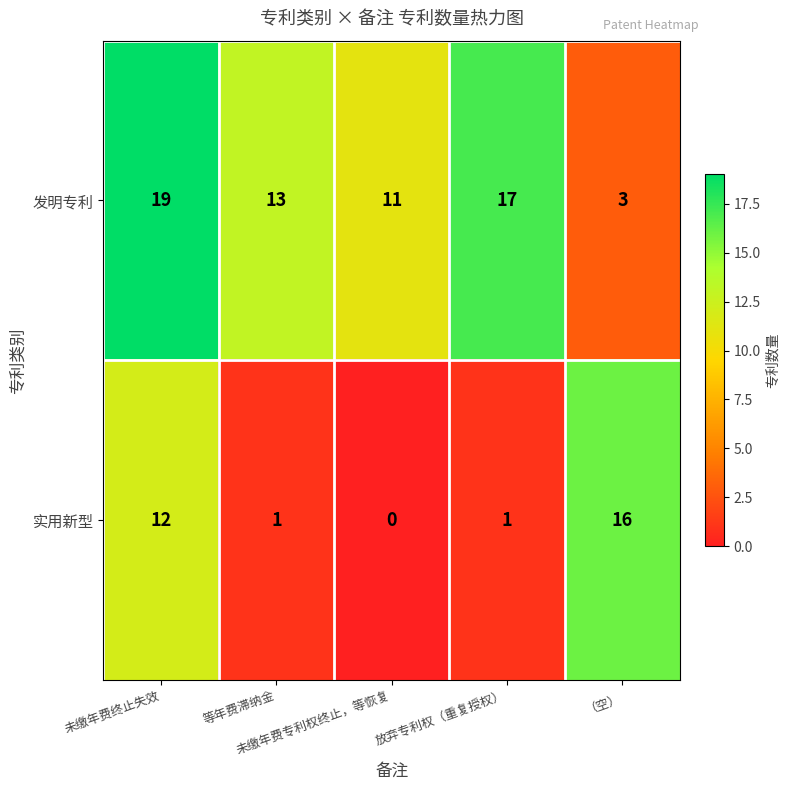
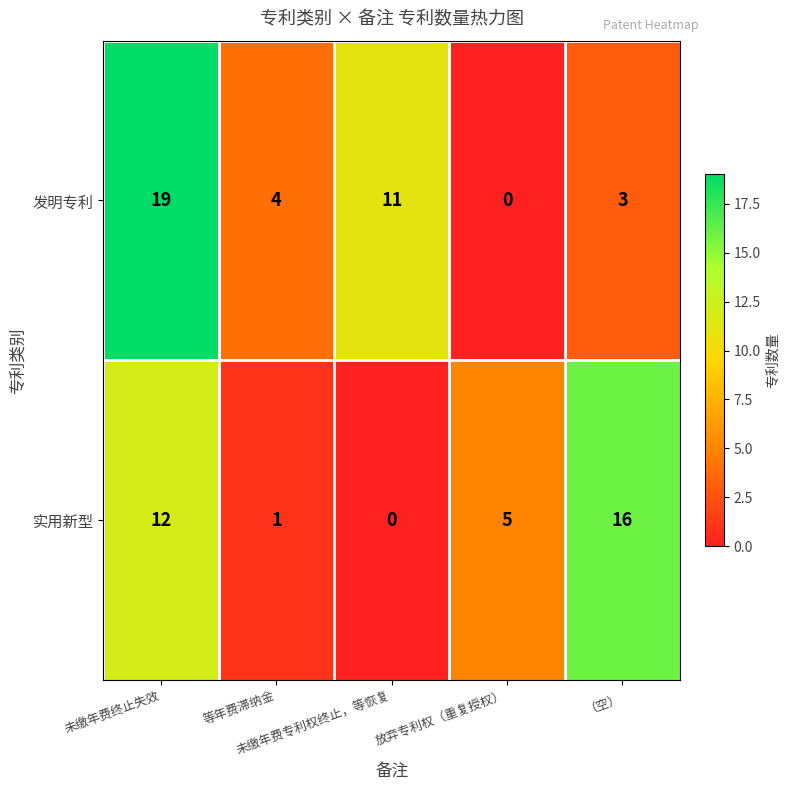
发明专利, 等年费滞纳金: 13 -> 4
发明专利, 放弃专利权（重复授权）: 17 -> 0
实用新型, 放弃专利权（重复授权）: 1 -> 5
